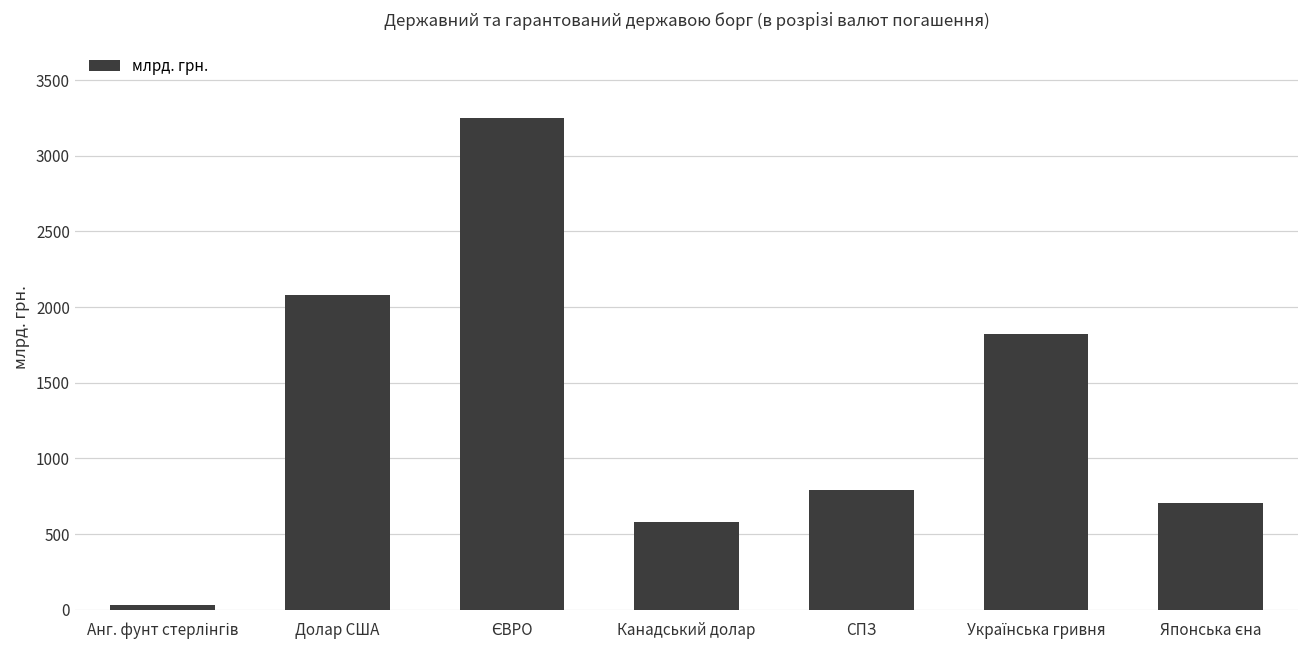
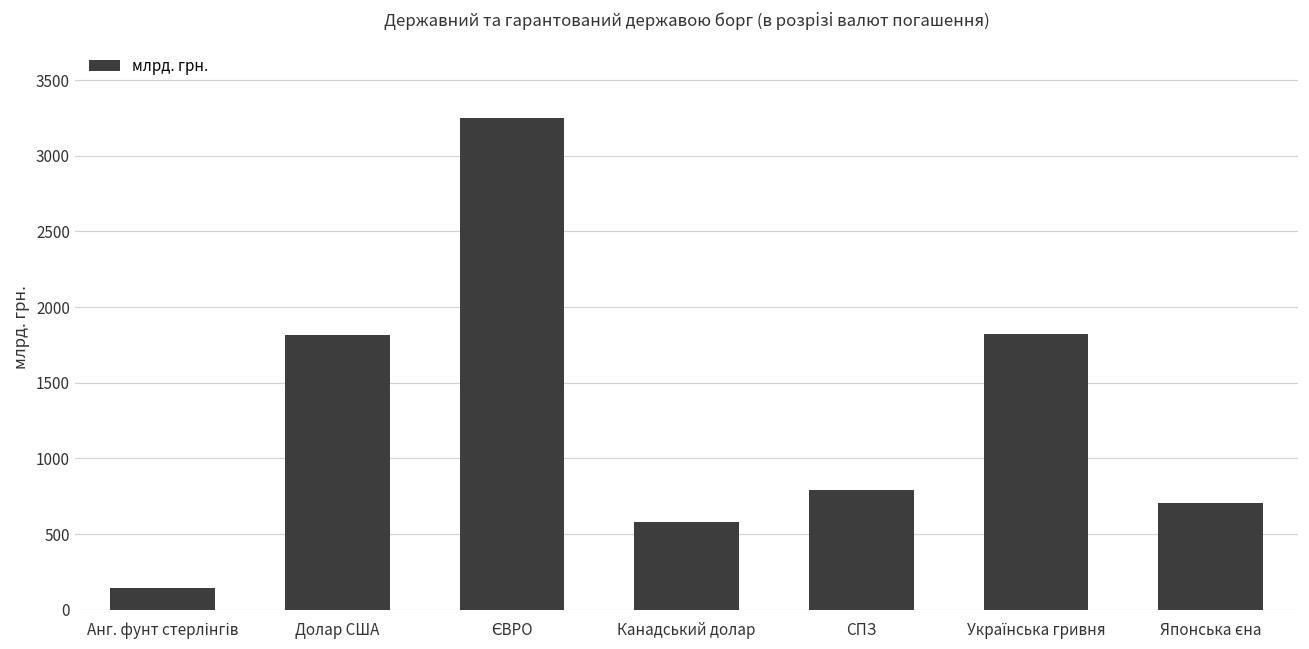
Анг. фунт стерлінгів: 30 -> 140
Долар США: 2080 -> 1820
